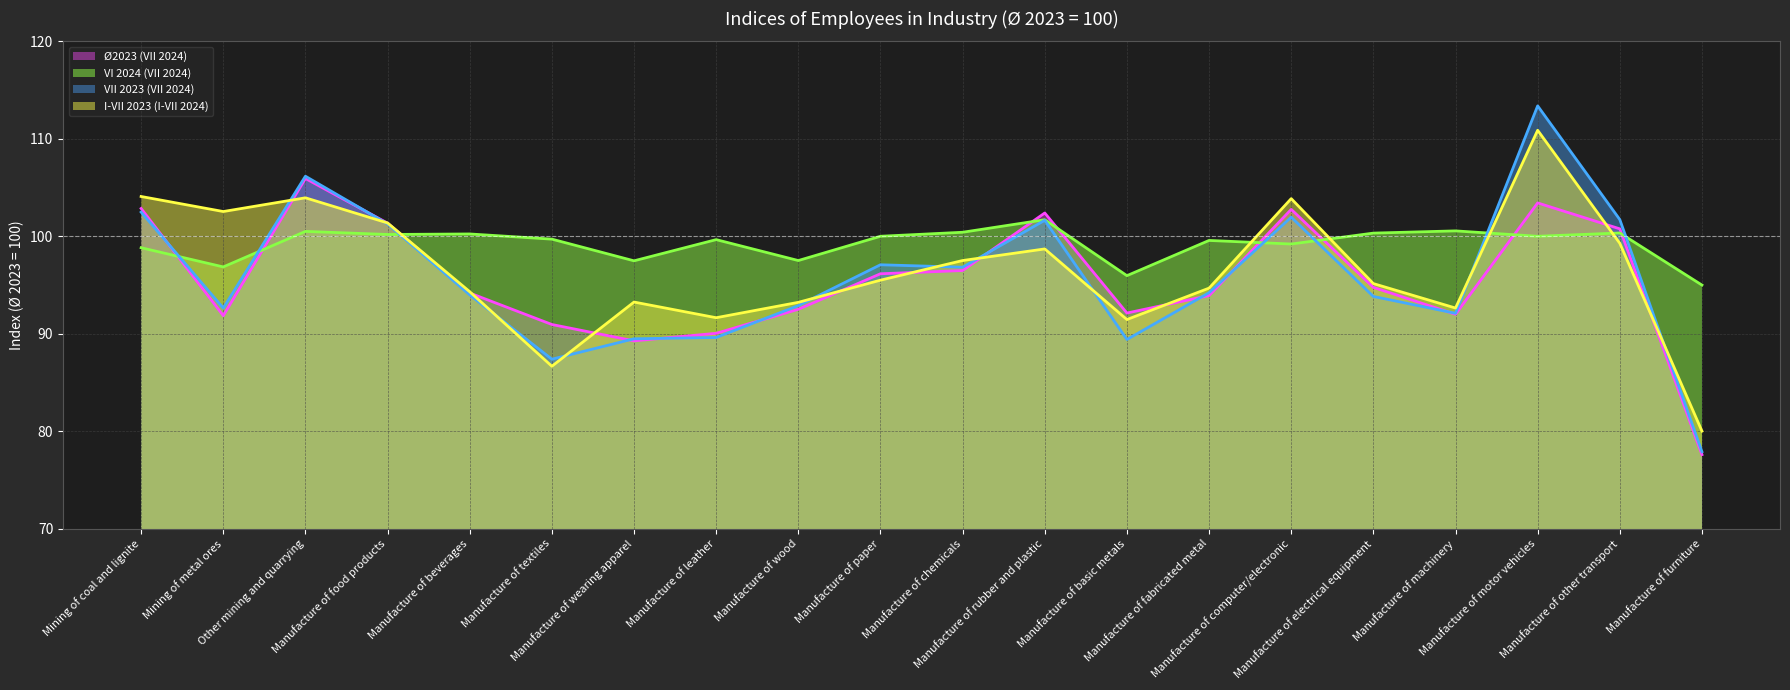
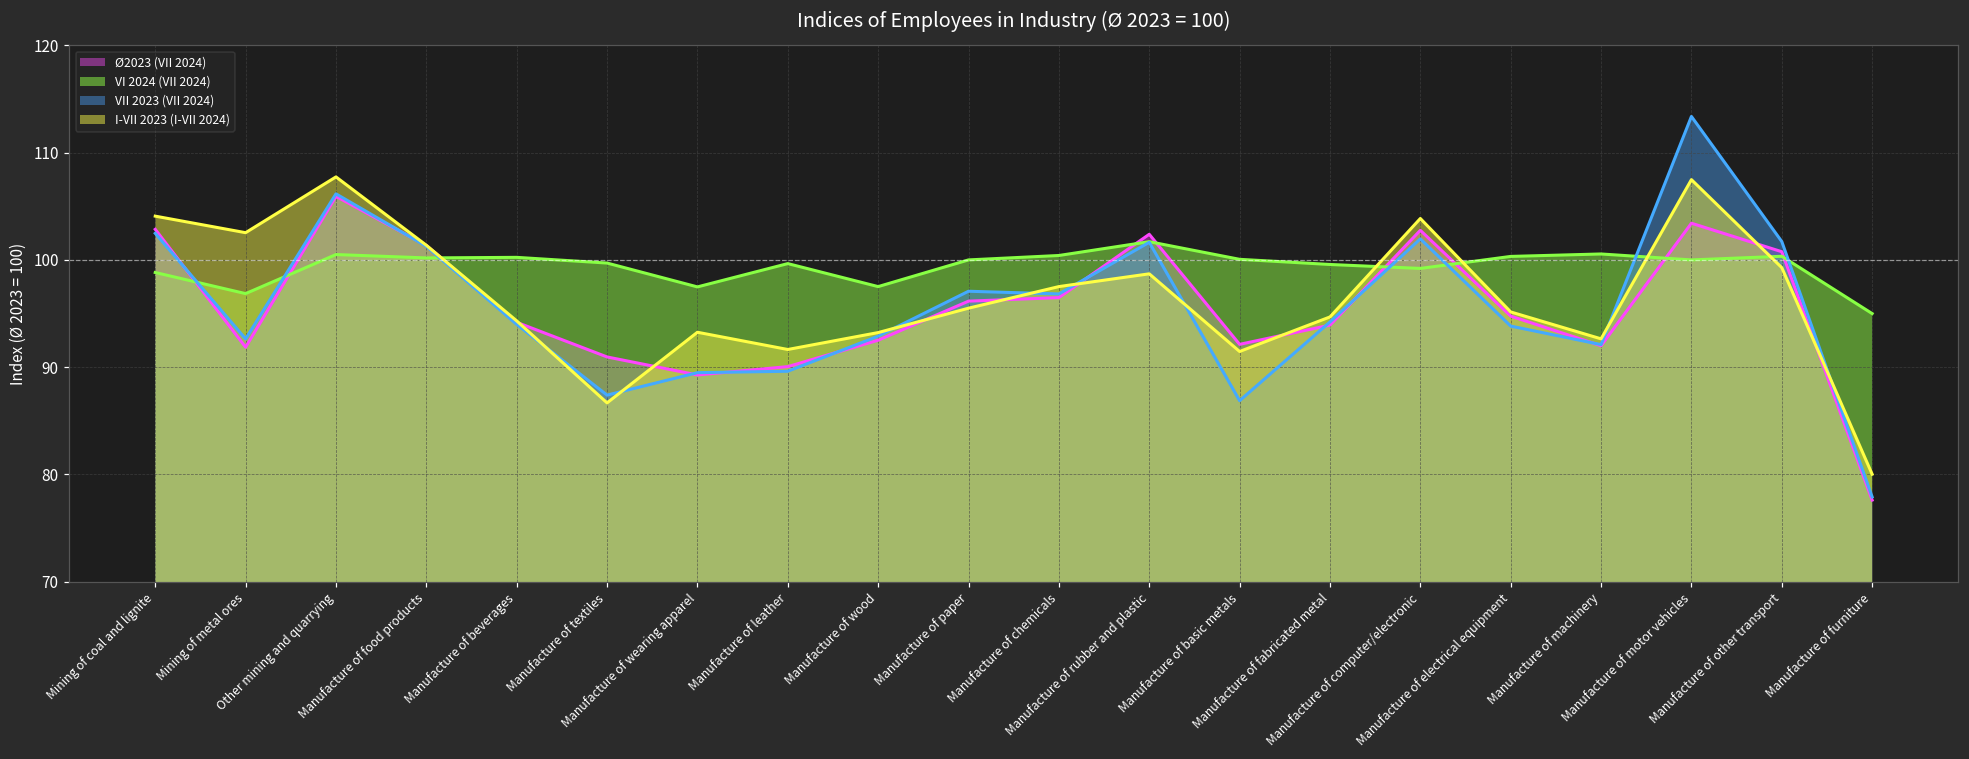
I-VII 2023 (I-VII 2024), Other mining and quarrying: 104 -> 108
VI 2024 (VII 2024), Manufacture of basic metals: 96 -> 100
VII 2023 (VII 2024), Manufacture of basic metals: 89 -> 87
I-VII 2023 (I-VII 2024), Manufacture of motor vehicles: 111 -> 107
